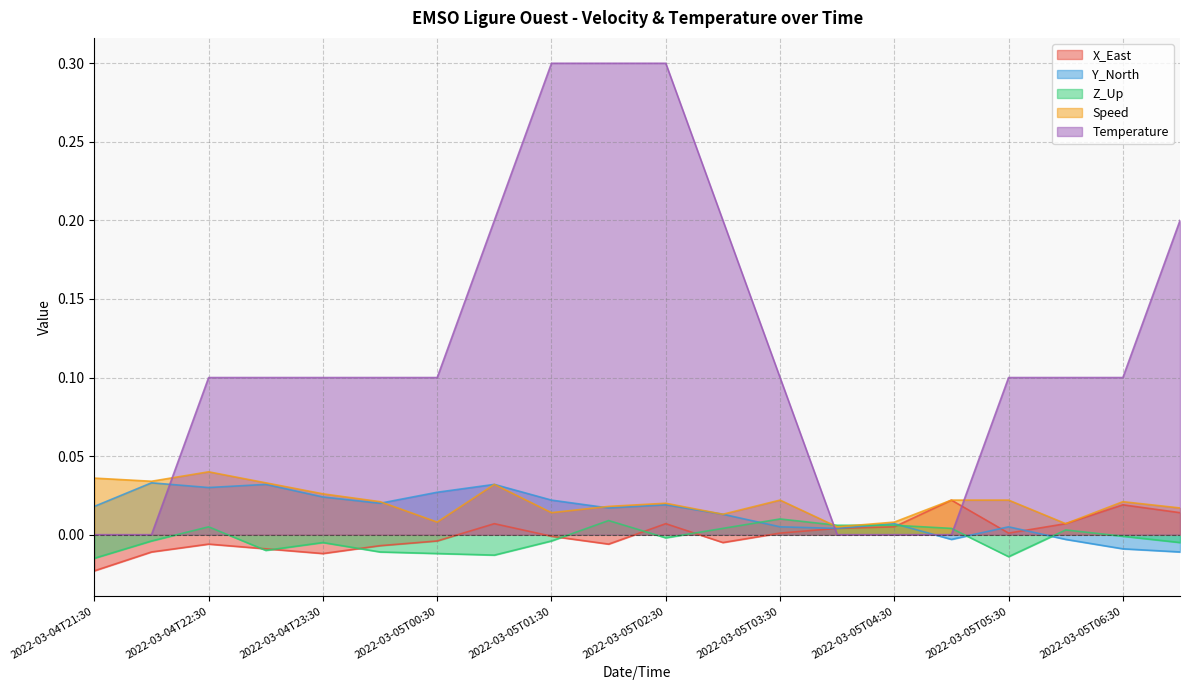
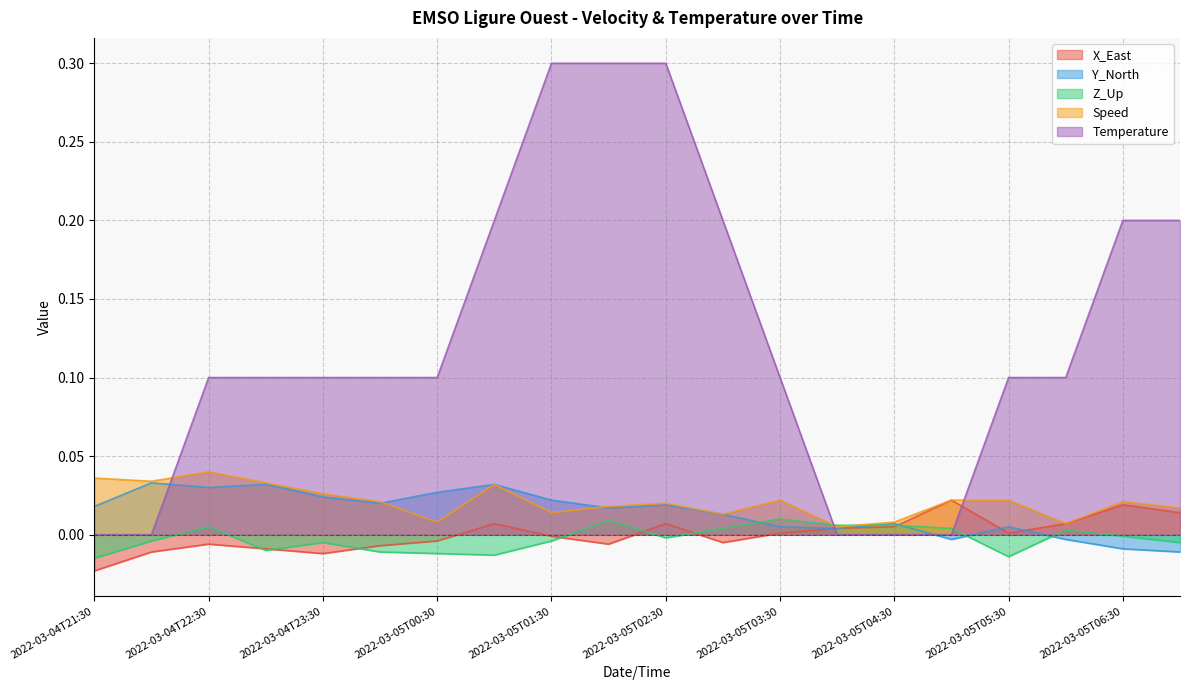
Temperature, 2022-03-05T06:30: 0.100 -> 0.200
